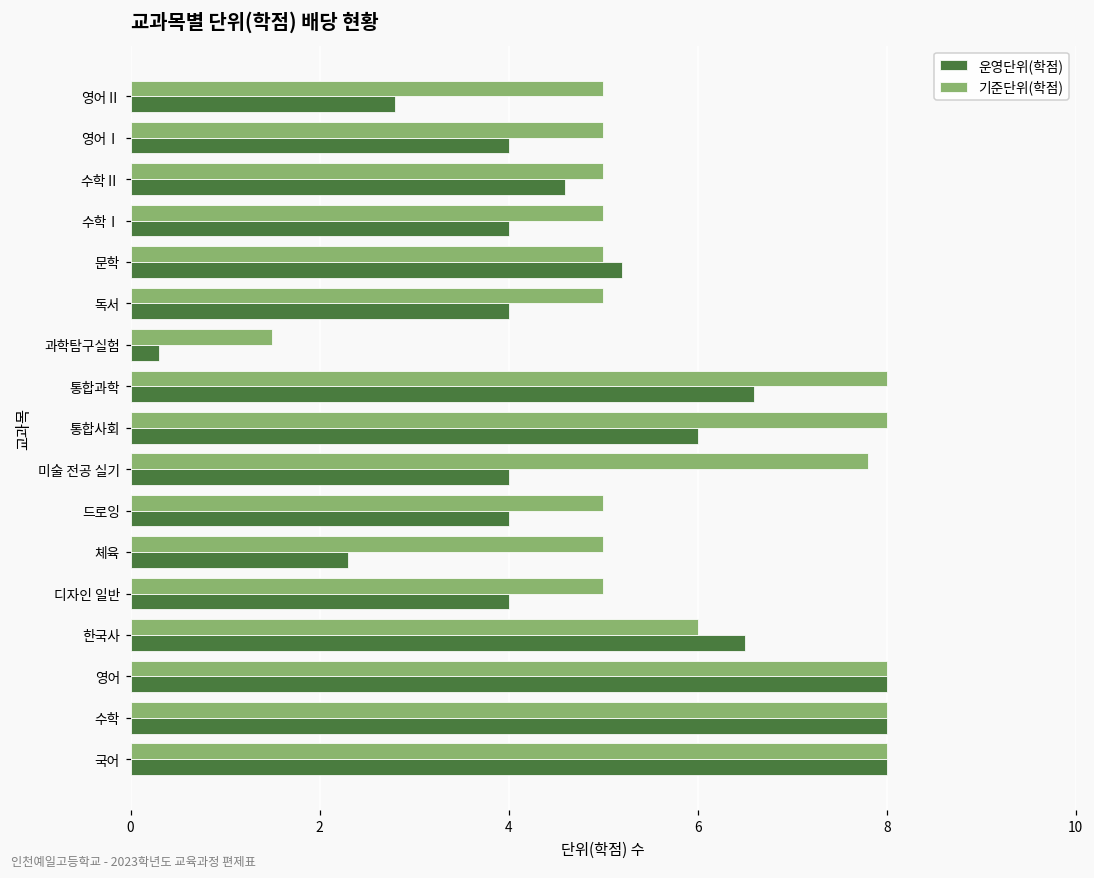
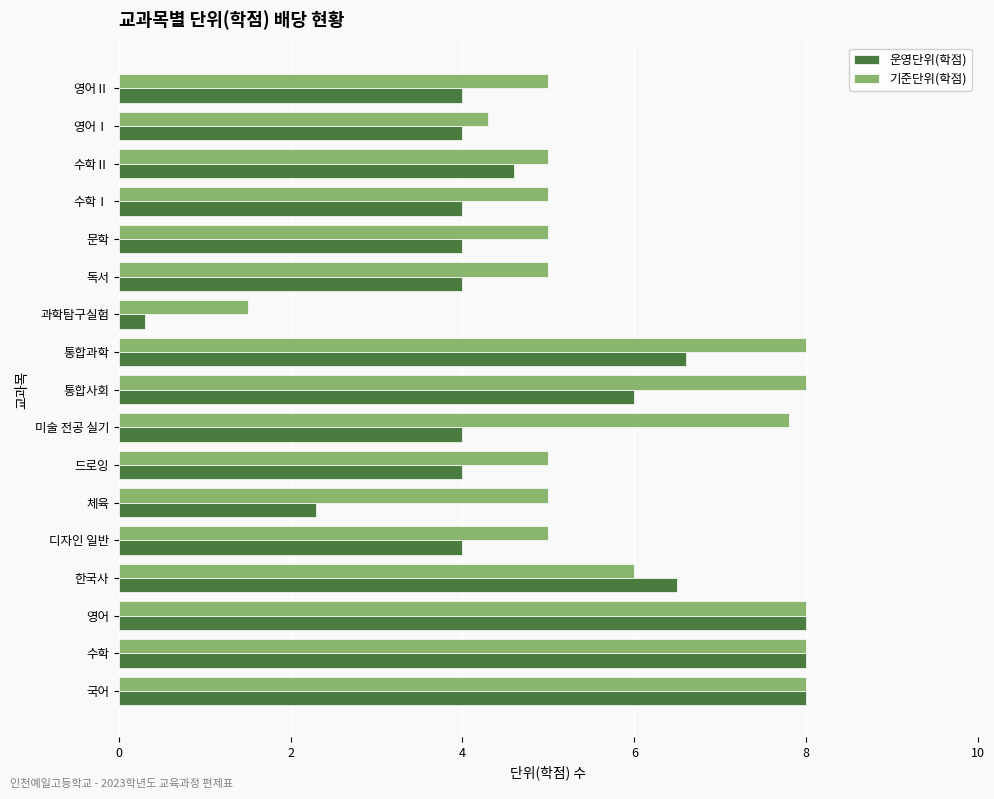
운영단위(학점), 영어Ⅱ: 2.8 -> 4.0
기준단위(학점), 영어Ⅰ: 5.0 -> 4.3
운영단위(학점), 문학: 5.2 -> 4.0
